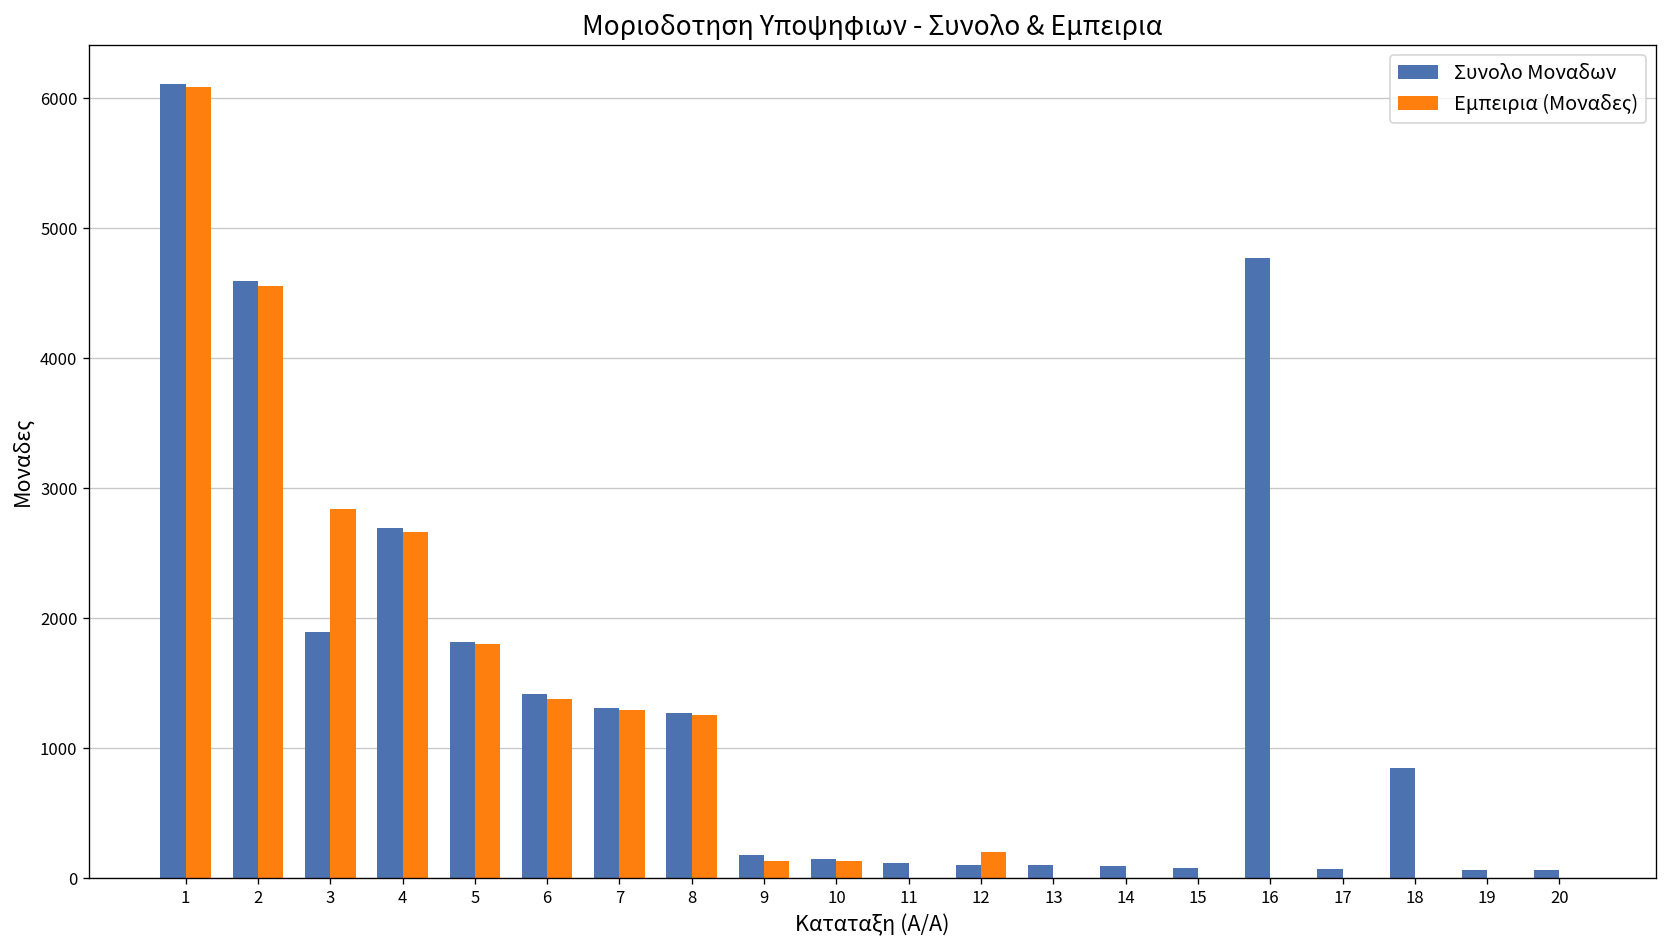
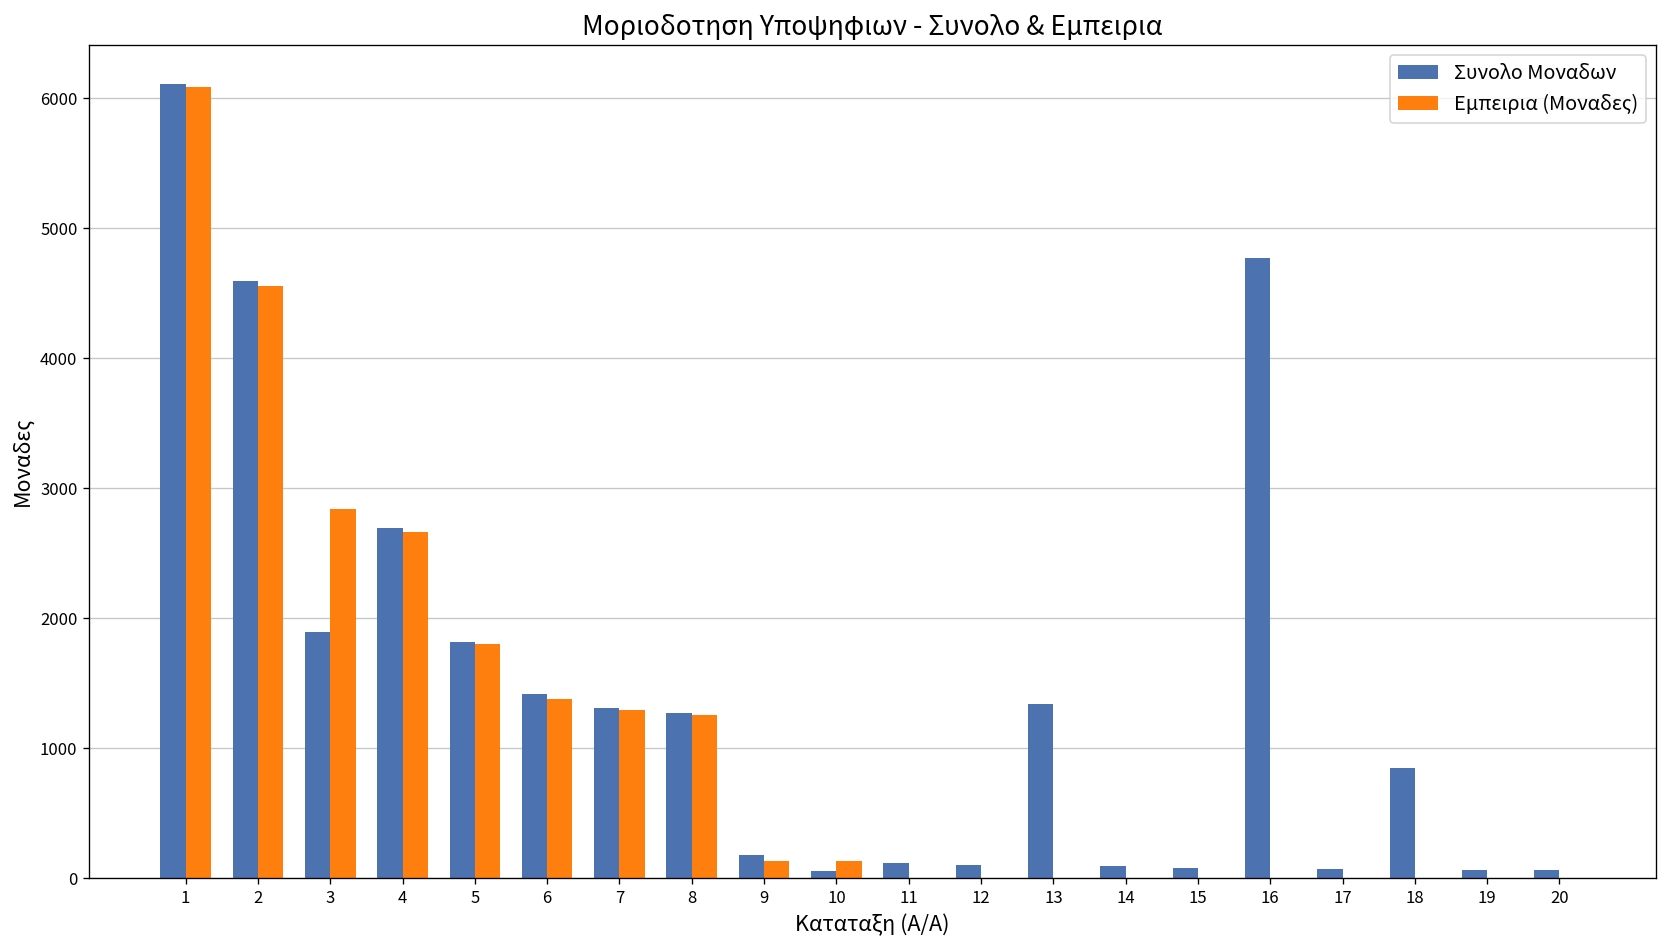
Συνολο Μοναδων, 10: 150 -> 50
Εμπειρια (Μοναδες), 12: 200 -> 0
Συνολο Μοναδων, 13: 100 -> 1340
